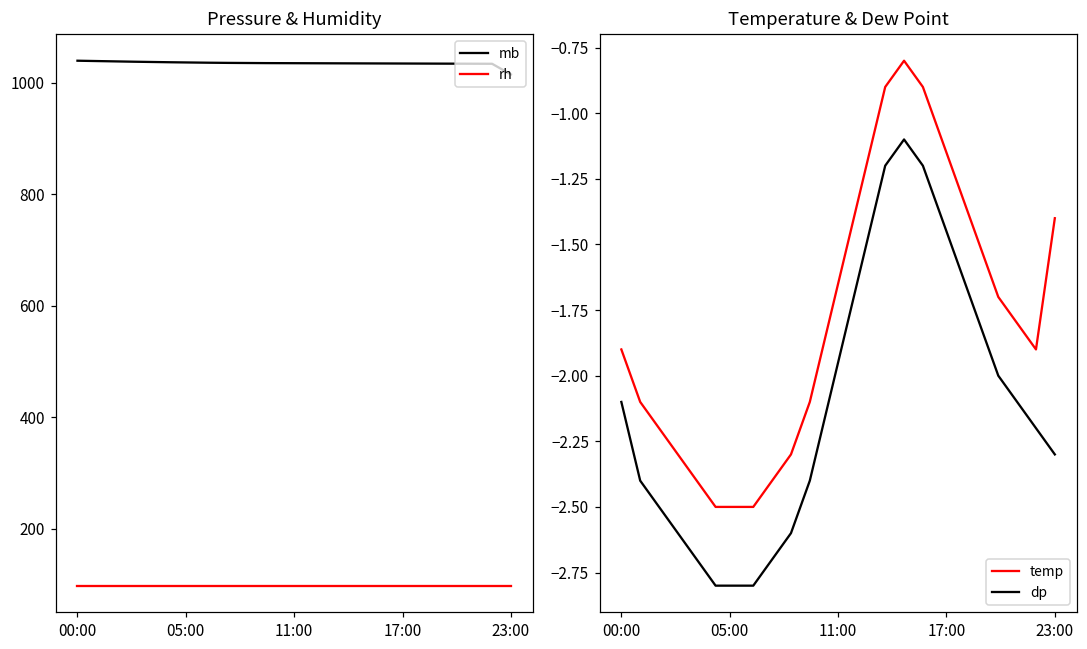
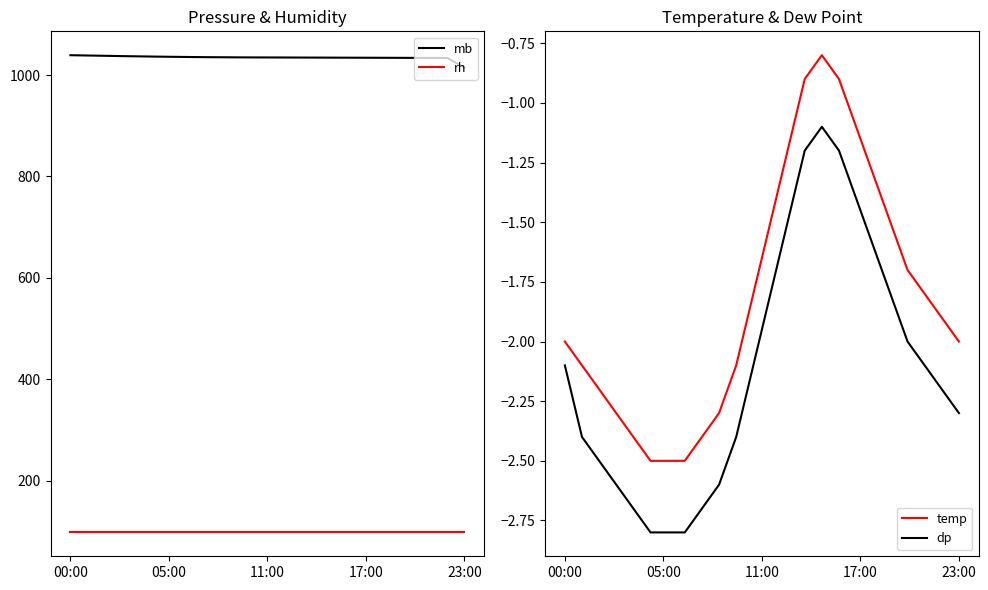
Temperature & Dew Point, temp, 00:00: -1.9 -> -2.0
Temperature & Dew Point, temp, 23:00: -1.4 -> -2.0
